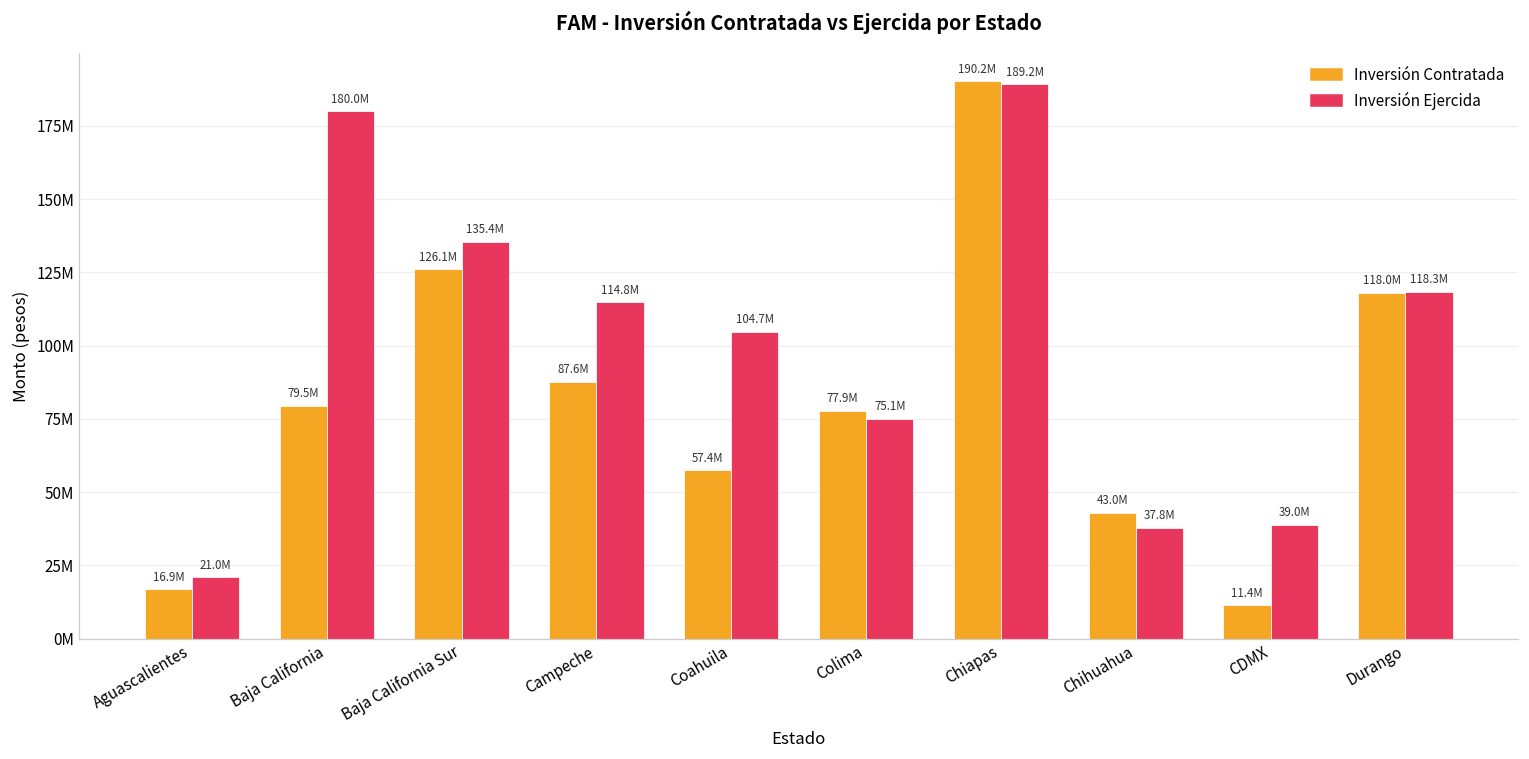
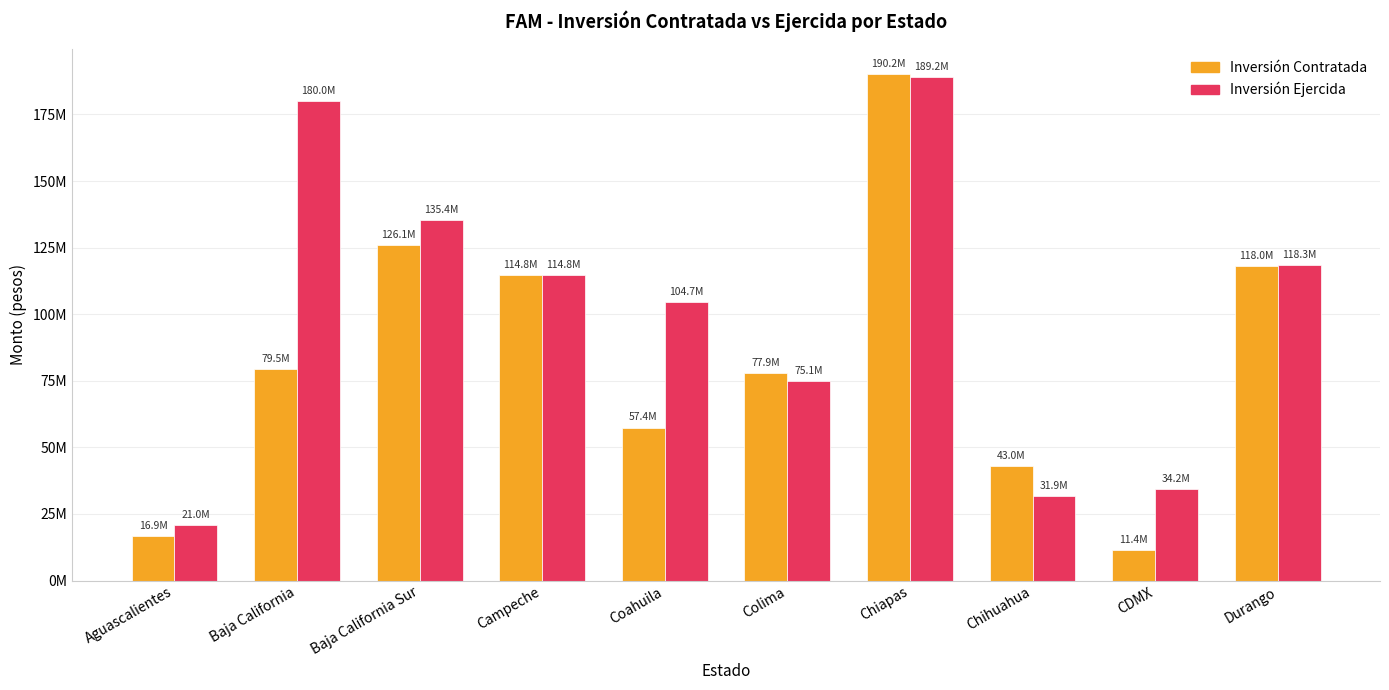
Inversión Contratada, Campeche: 87.6M -> 114.8M
Inversión Ejercida, Chihuahua: 37.8M -> 31.9M
Inversión Ejercida, CDMX: 39.0M -> 34.2M
